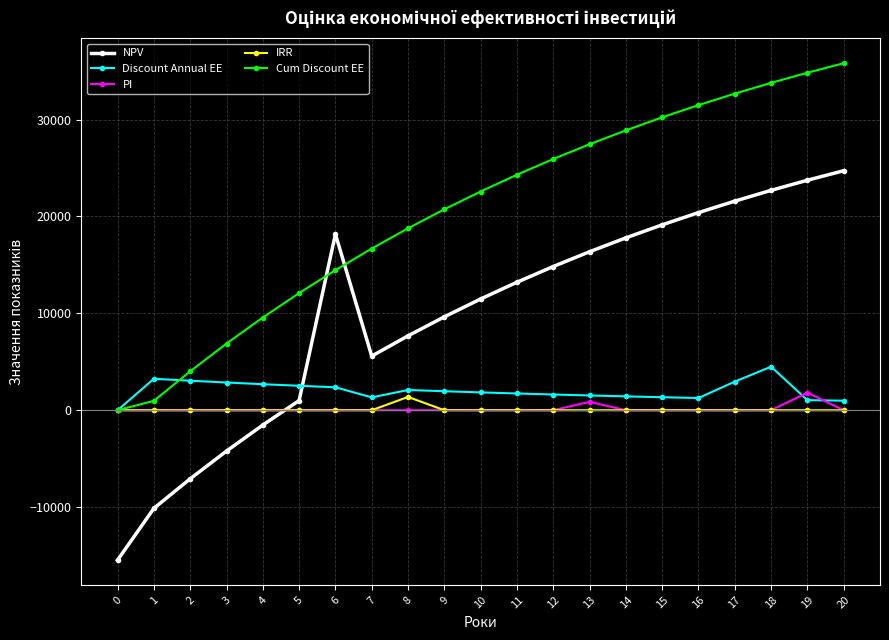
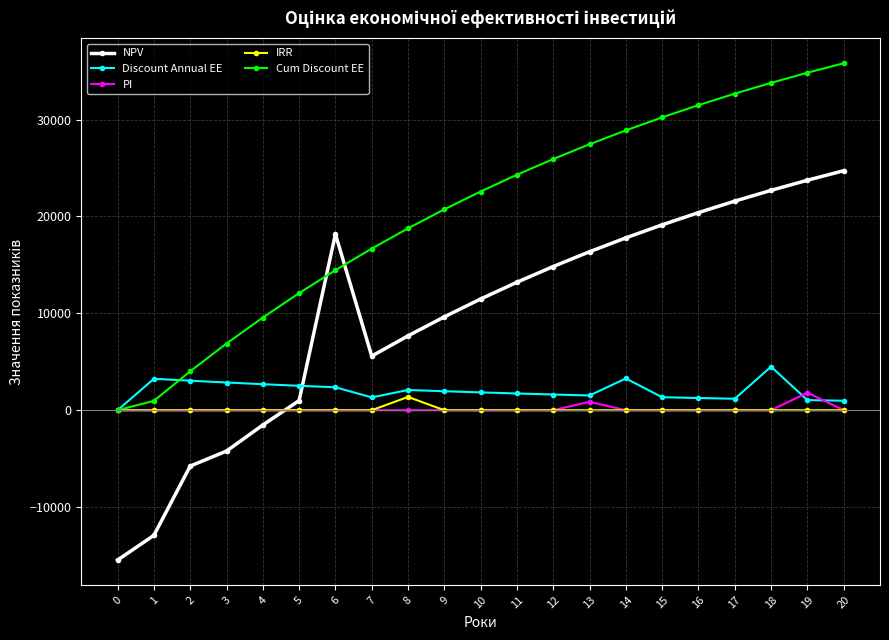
NPV, 1: -10000 -> -13000
NPV, 2: -7000 -> -6000
Discount Annual EE, 14: 1000 -> 3000
Discount Annual EE, 17: 3000 -> 1000
